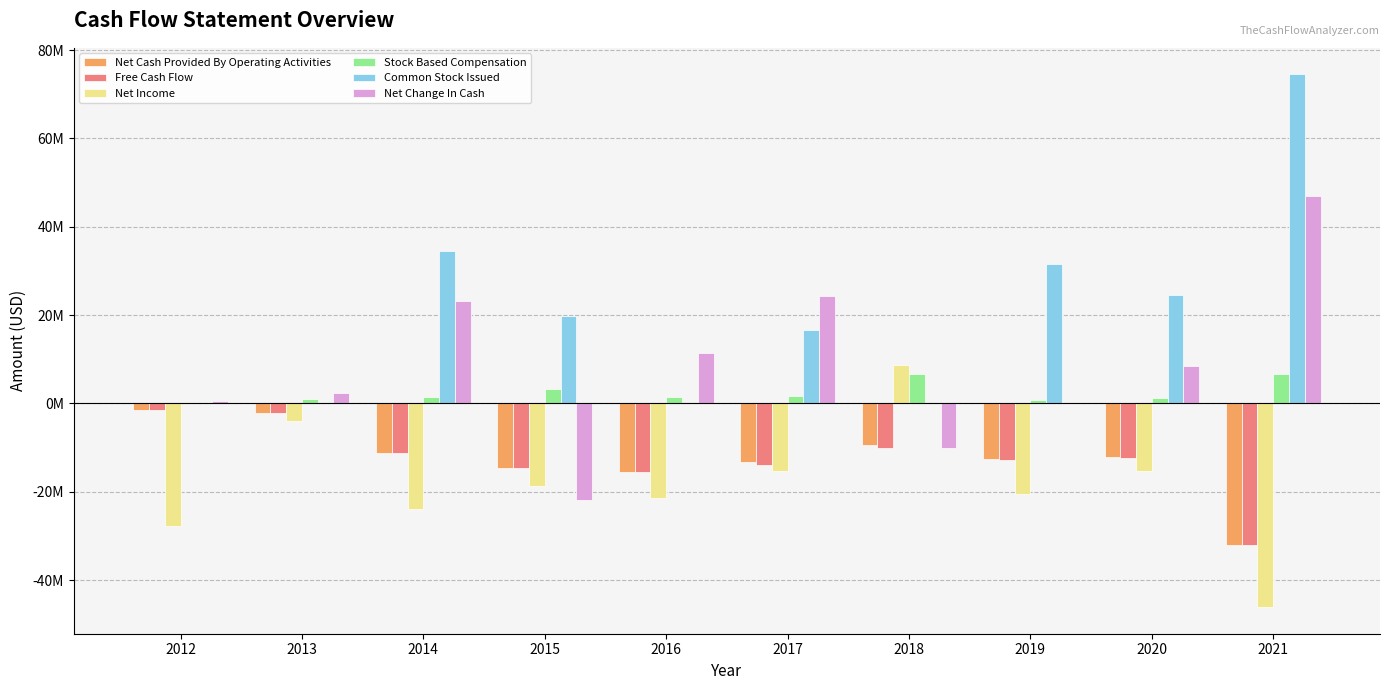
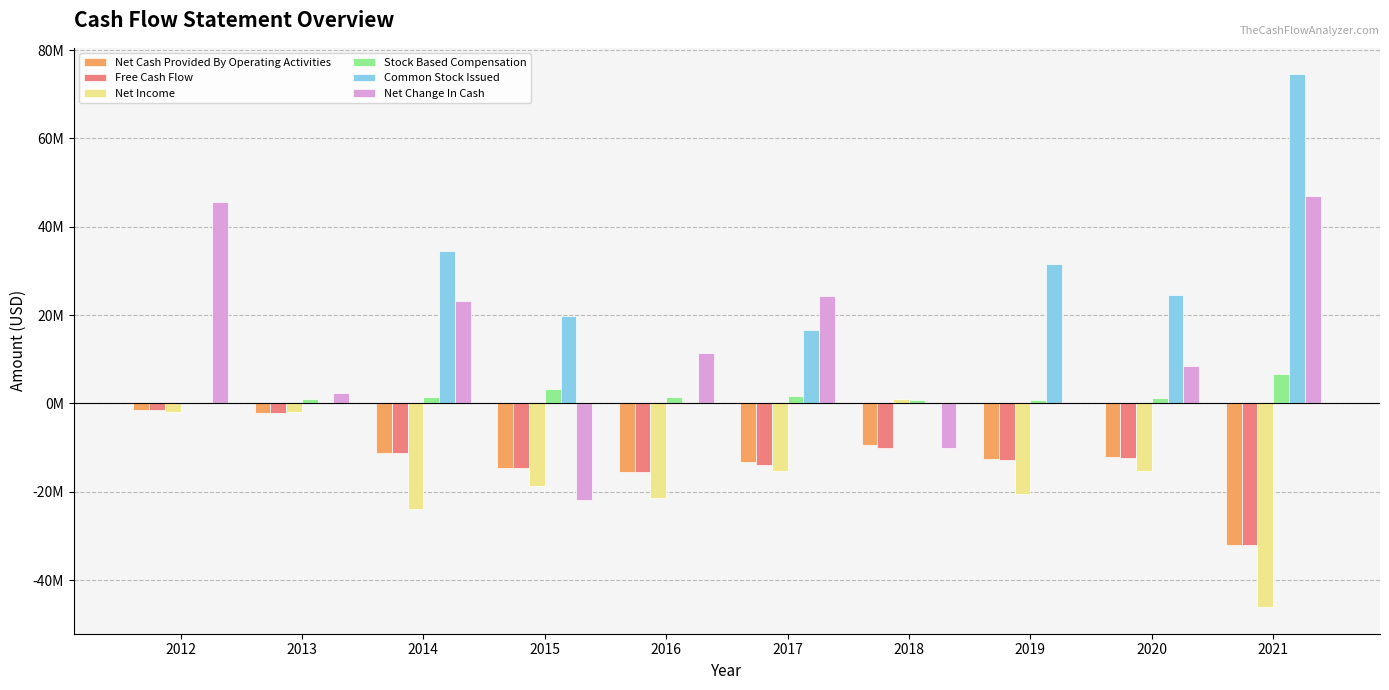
Net Income, 2012: -28000000 -> -2000000
Net Change In Cash, 2012: 0 -> 46000000
Net Income, 2013: -4000000 -> -2000000
Net Income, 2018: 9000000 -> 1000000
Stock Based Compensation, 2018: 7000000 -> 1000000
